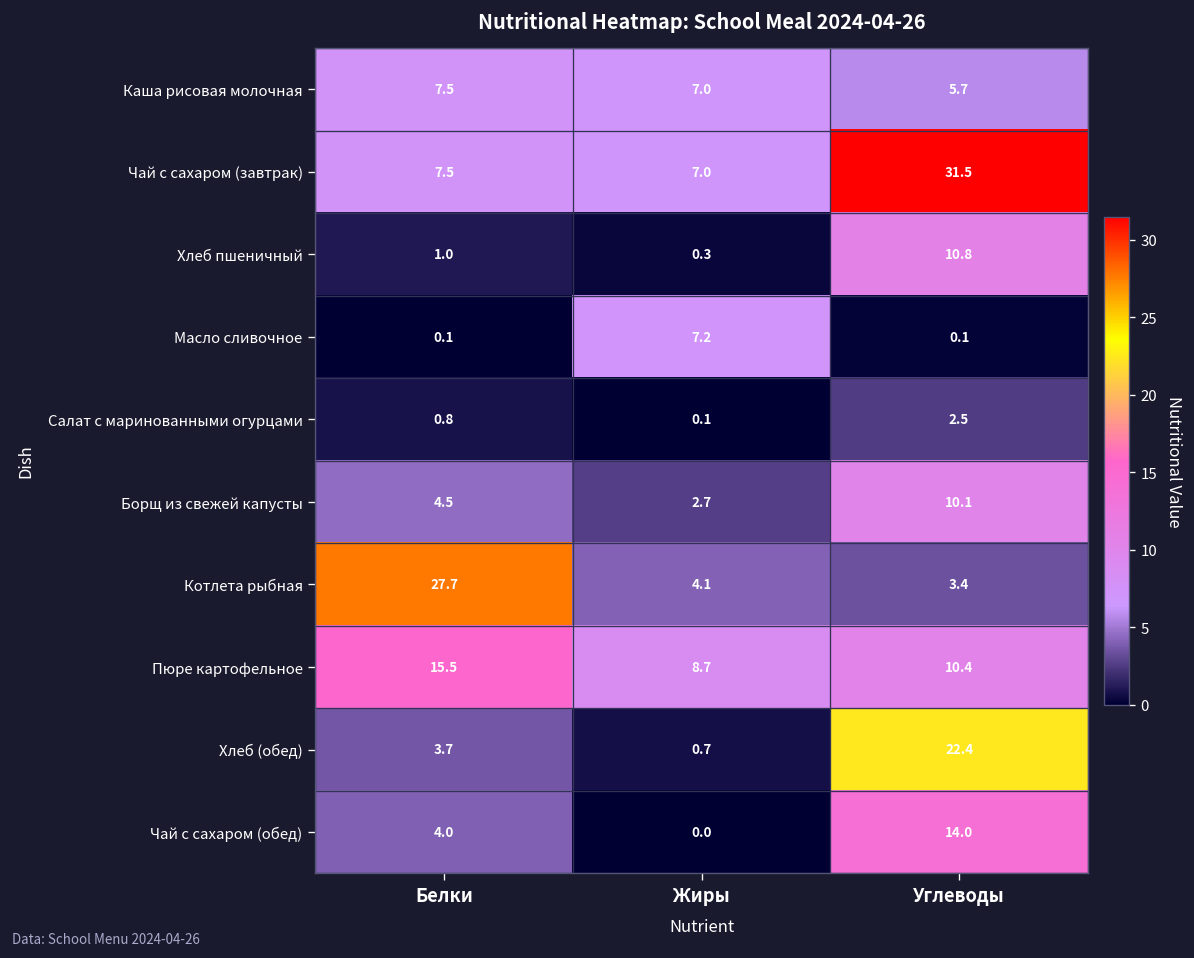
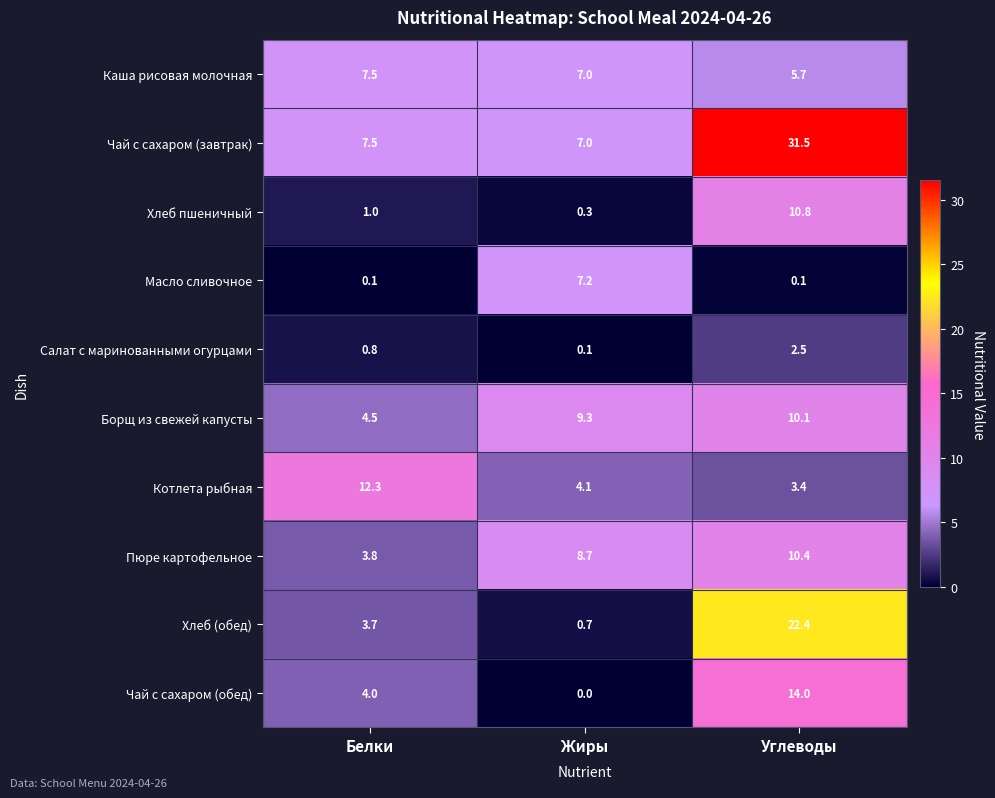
Борщ из свежей капусты, Жиры: 2.7 -> 9.3
Котлета рыбная, Белки: 27.7 -> 12.3
Пюре картофельное, Белки: 15.5 -> 3.8
